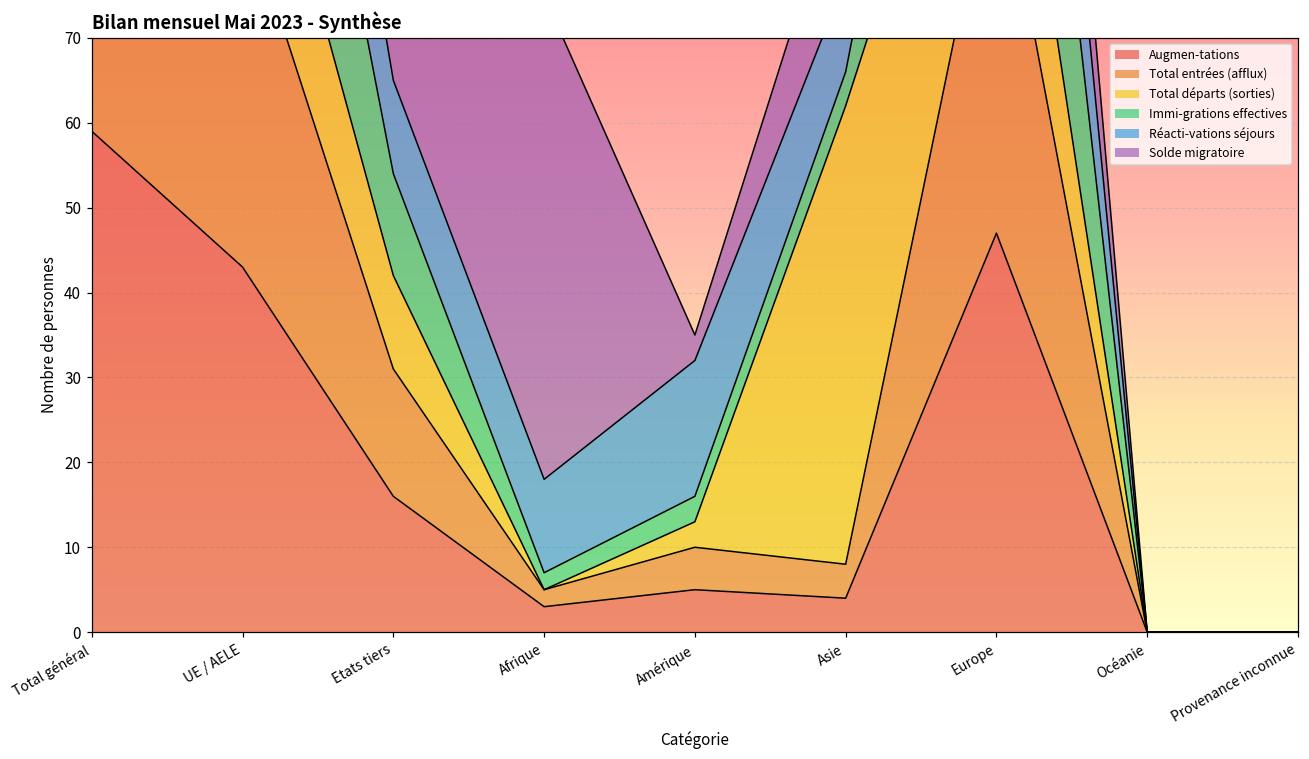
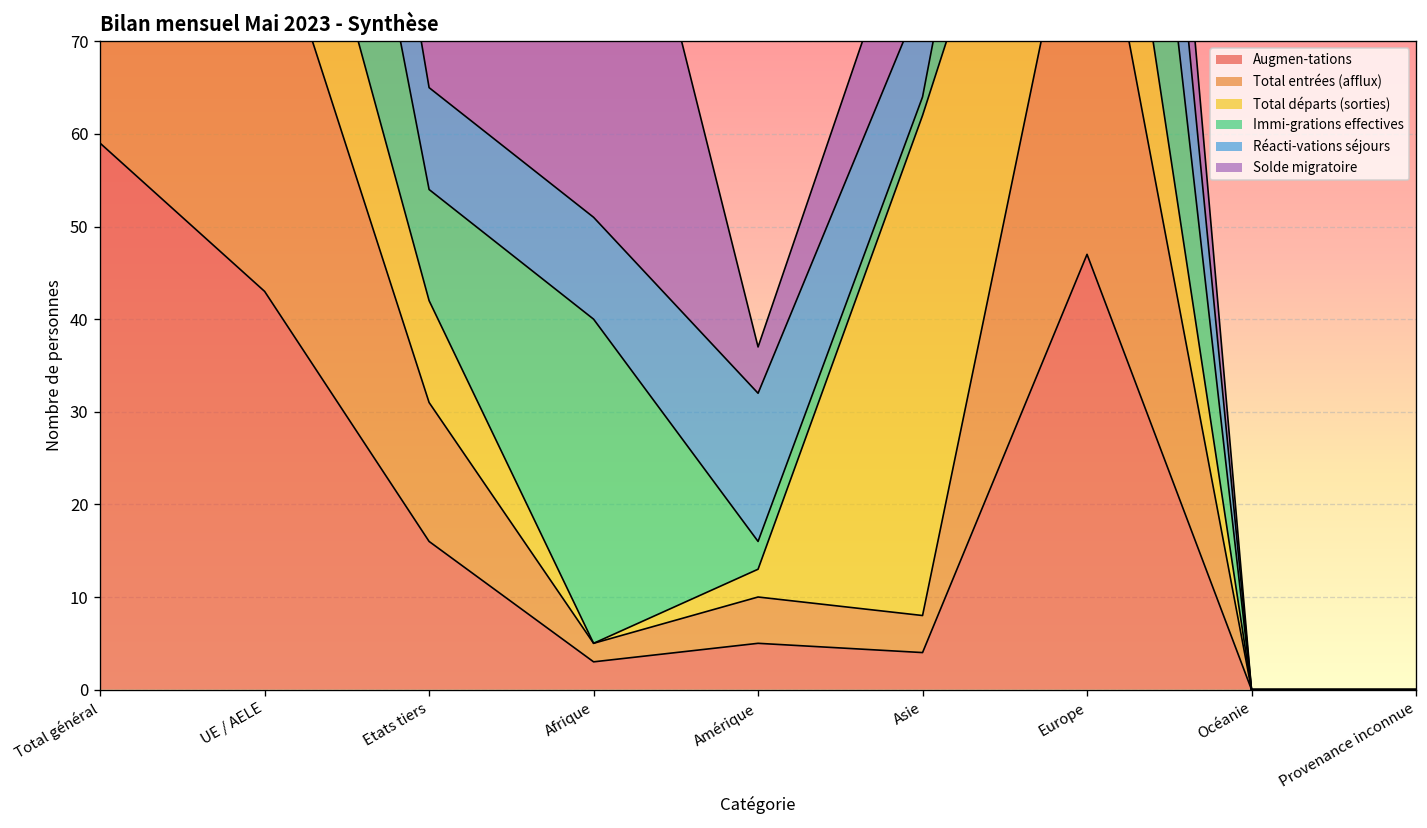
Immi-grations effectives, Afrique: 2 -> 35
Solde migratoire, Amérique: 3 -> 5
Immi-grations effectives, Asie: 4 -> 2
